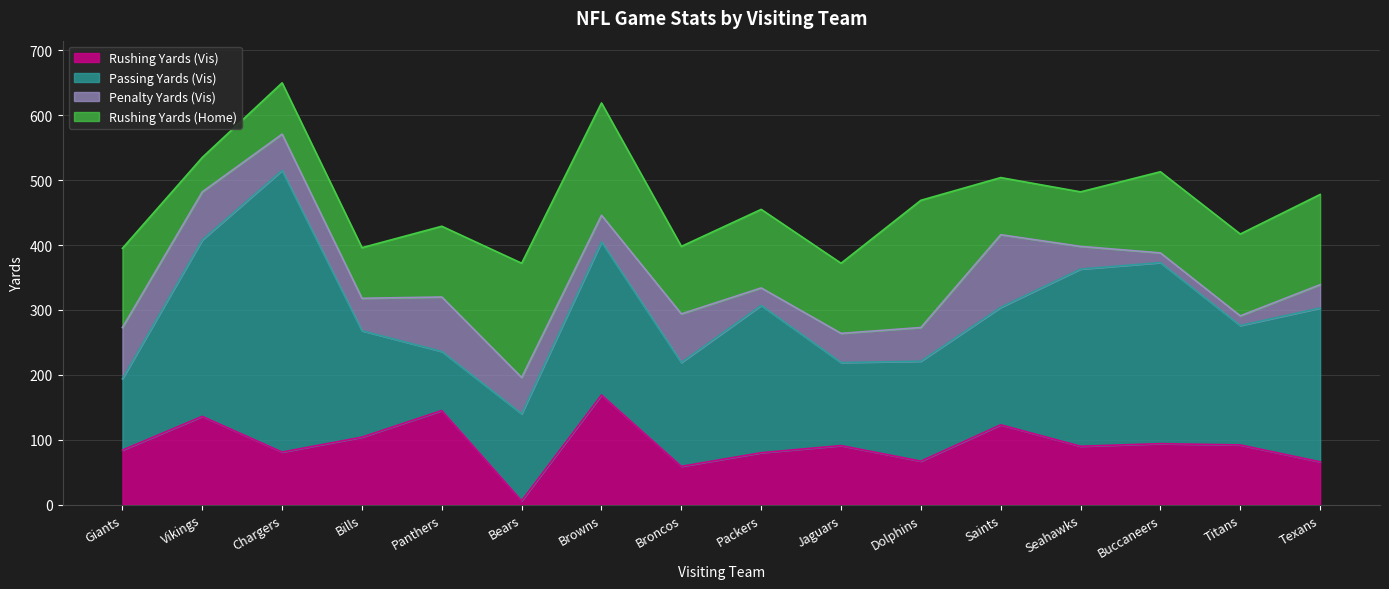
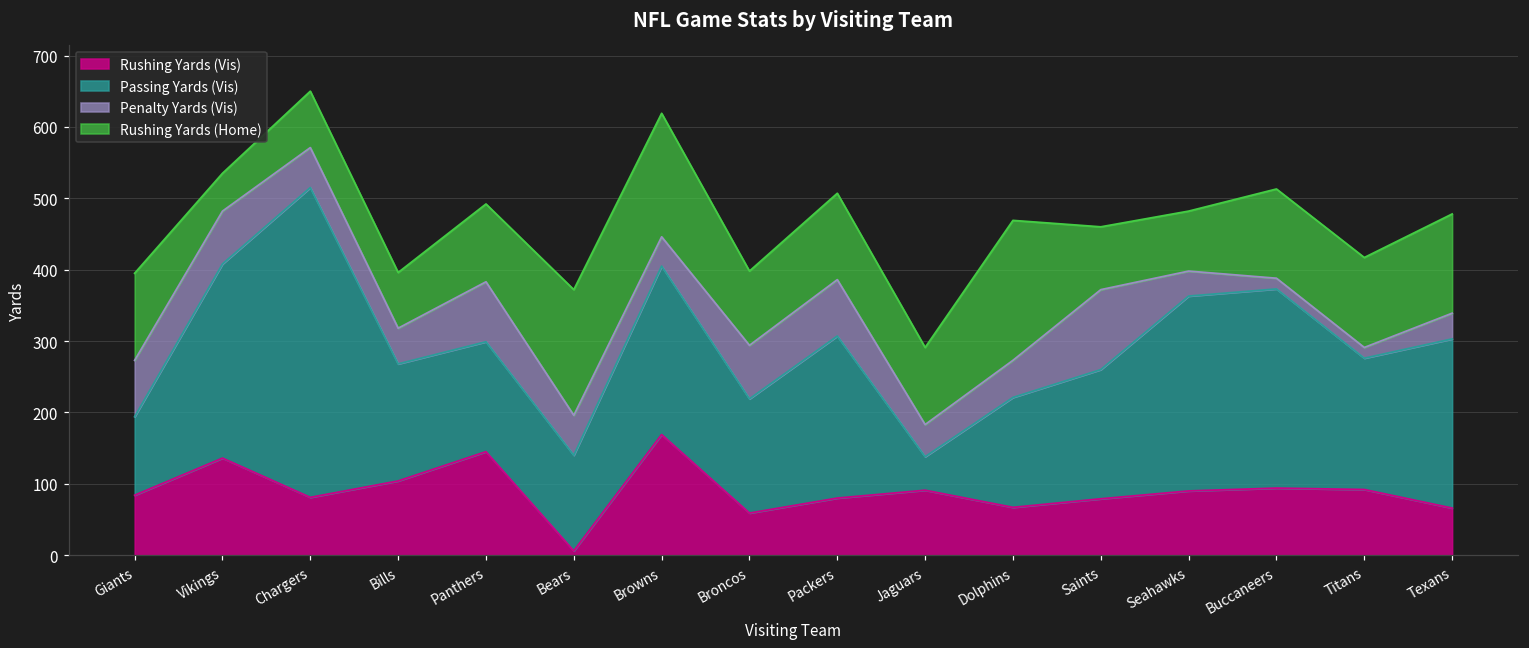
Passing Yards (Vis), Panthers: 90 -> 150
Penalty Yards (Vis), Packers: 30 -> 80
Passing Yards (Vis), Jaguars: 130 -> 50
Rushing Yards (Vis), Saints: 120 -> 80
